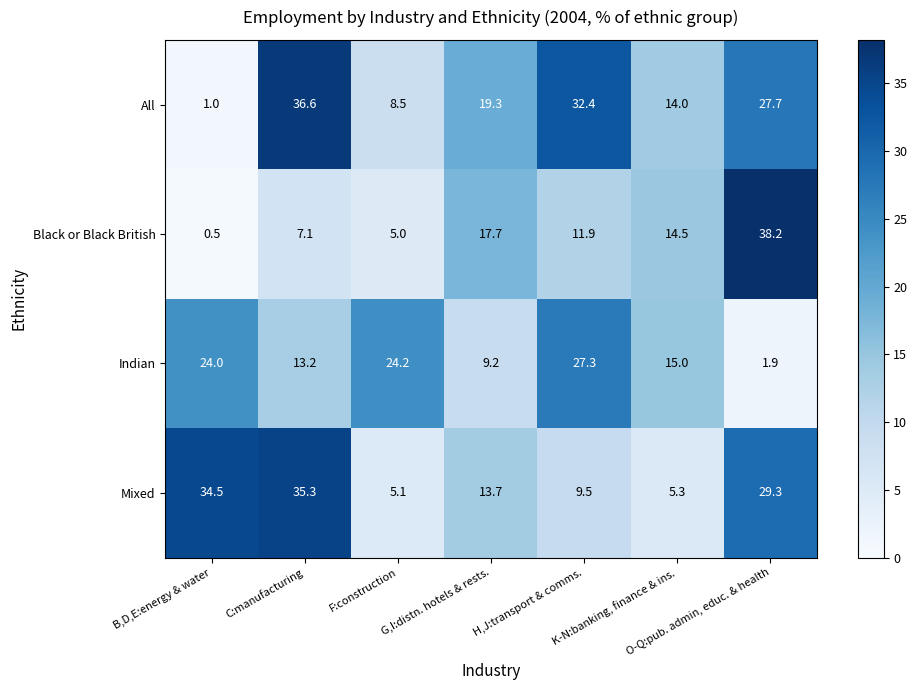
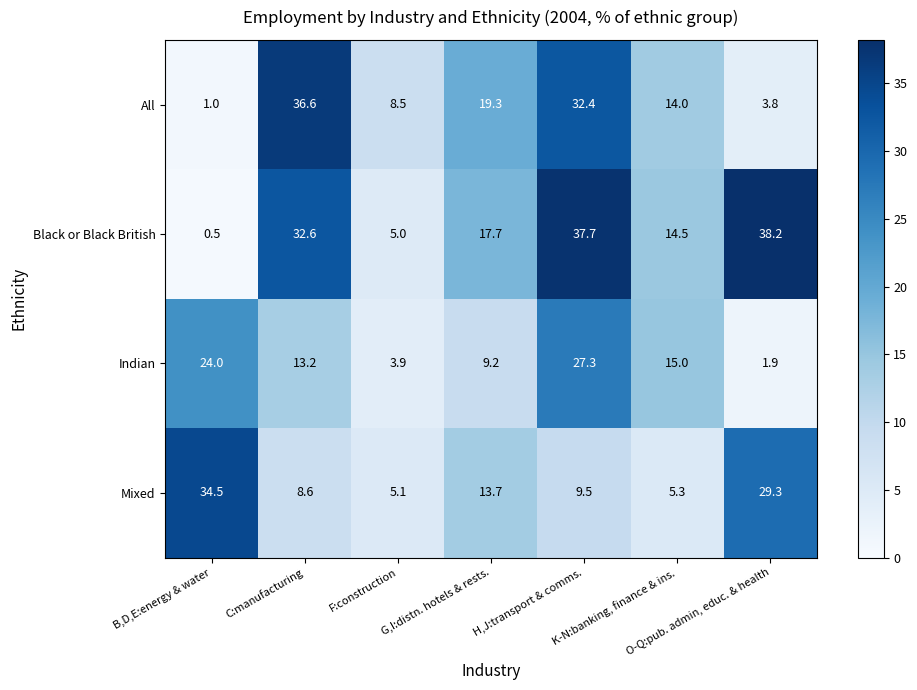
All, O-Q:pub. admin, educ. & health: 27.7 -> 3.8
Black or Black British, C:manufacturing: 7.1 -> 32.6
Black or Black British, H,J:transport & comms.: 11.9 -> 37.7
Indian, F:construction: 24.2 -> 3.9
Mixed, C:manufacturing: 35.3 -> 8.6
